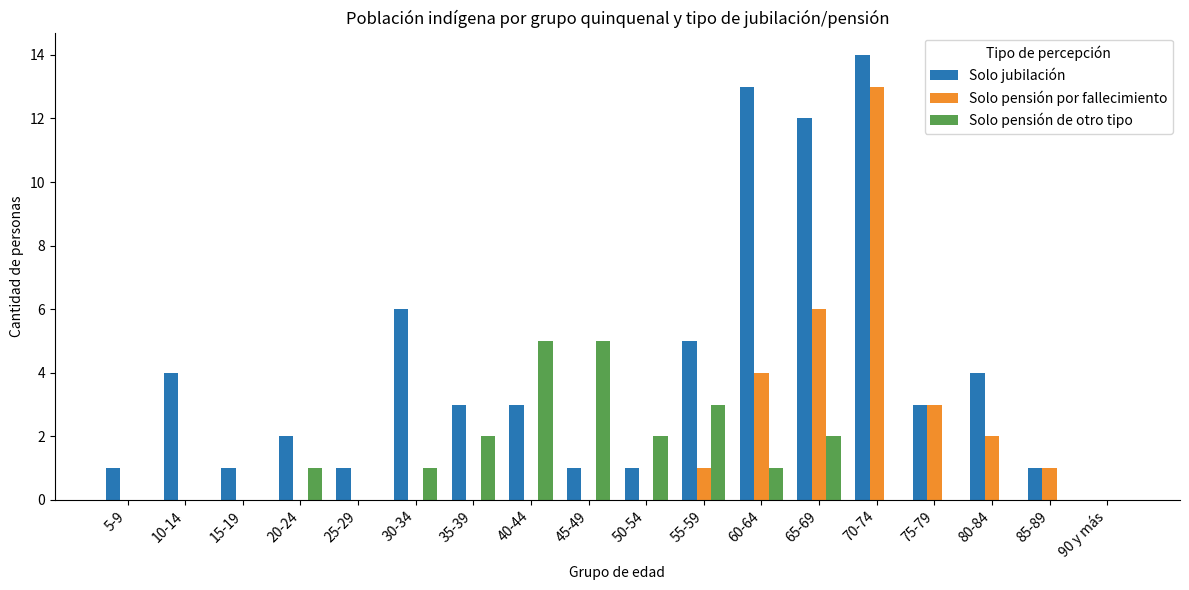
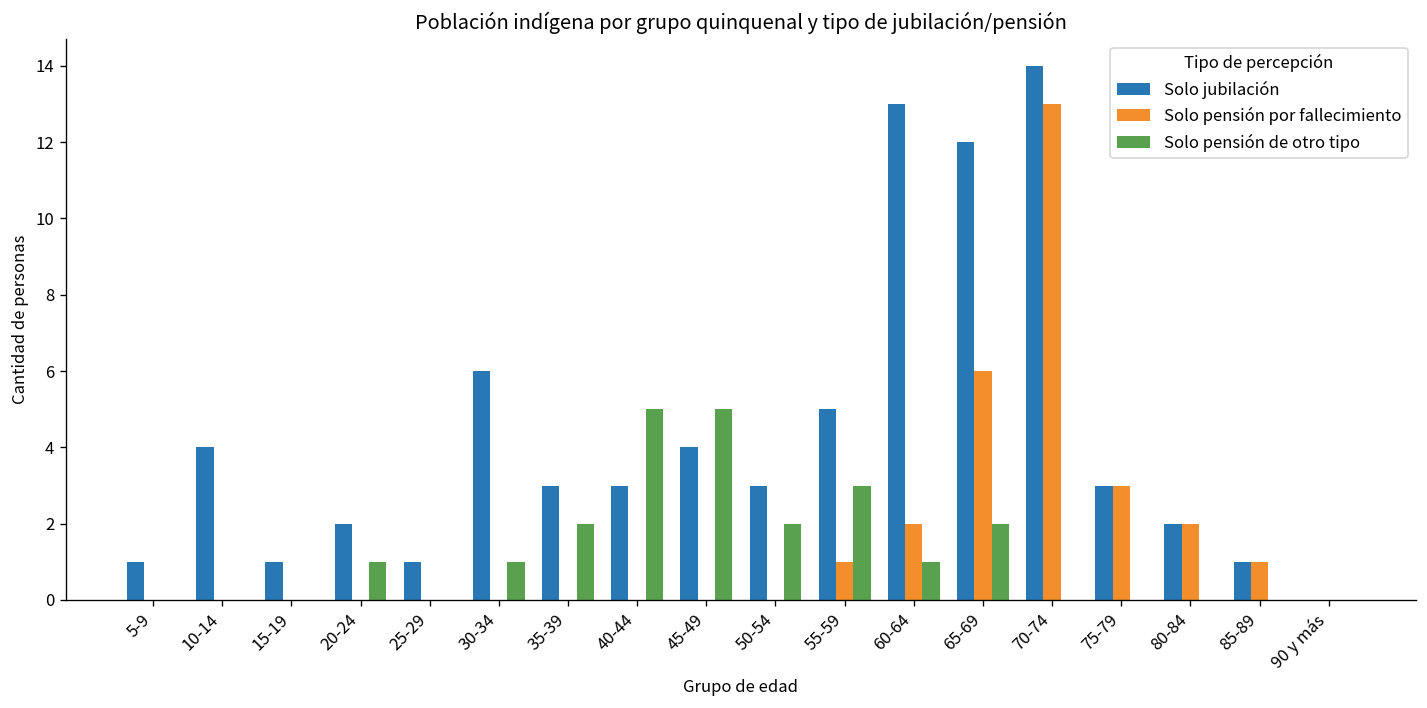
Solo jubilación, 45-49: 1 -> 4
Solo jubilación, 50-54: 1 -> 3
Solo pensión por fallecimiento, 60-64: 4 -> 2
Solo jubilación, 80-84: 4 -> 2
